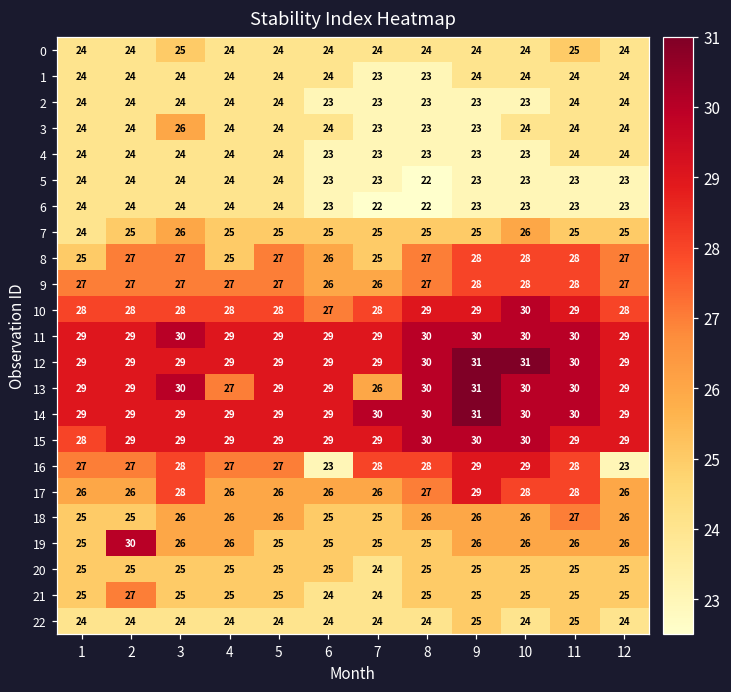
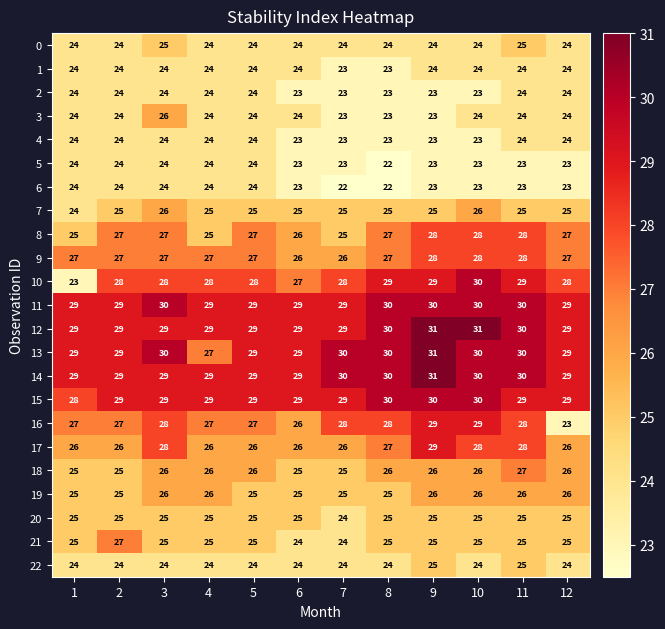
10, 1: 28 -> 23
13, 7: 26 -> 30
16, 6: 23 -> 26
19, 2: 30 -> 25
